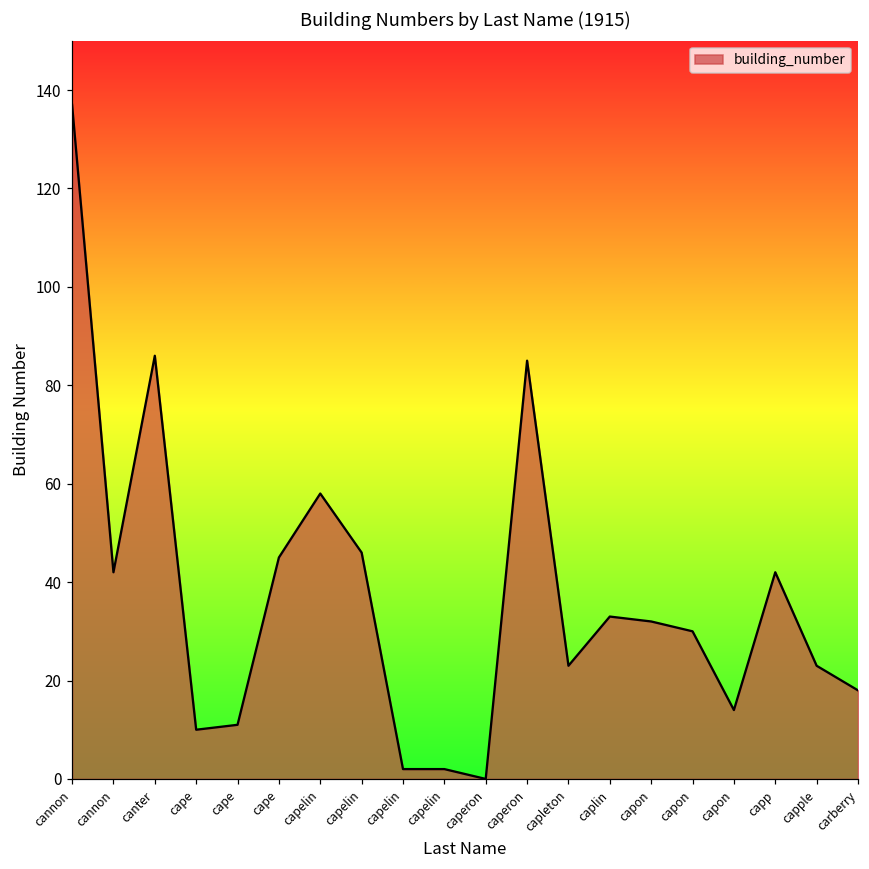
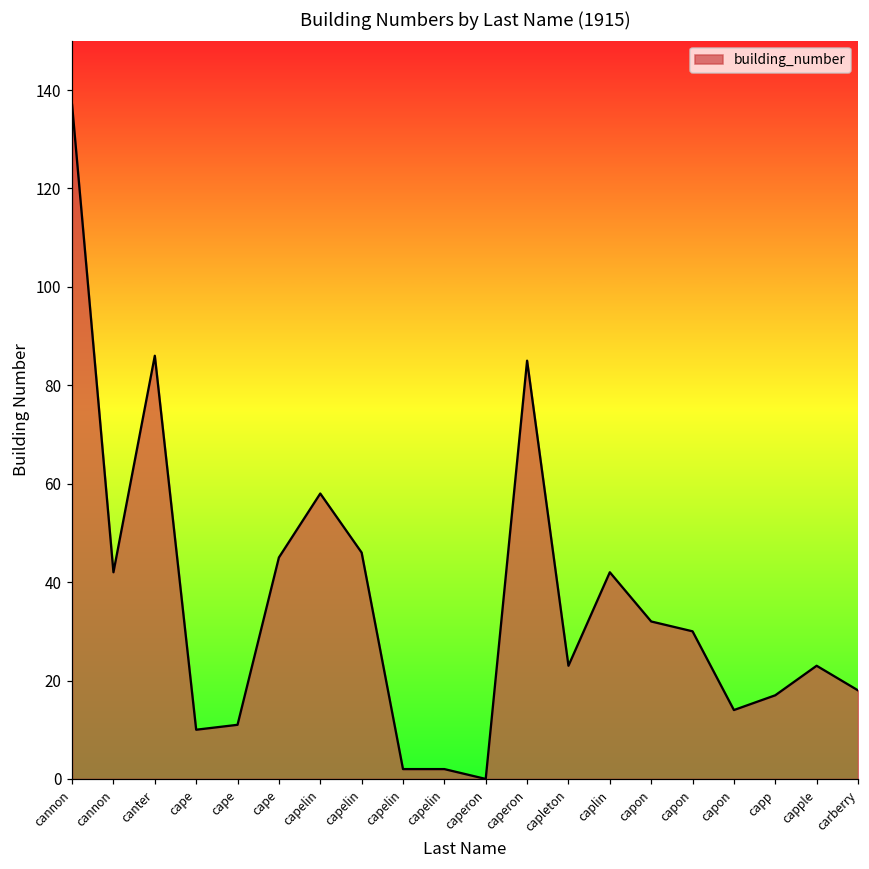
caplin: 33 -> 42
capp: 42 -> 17
